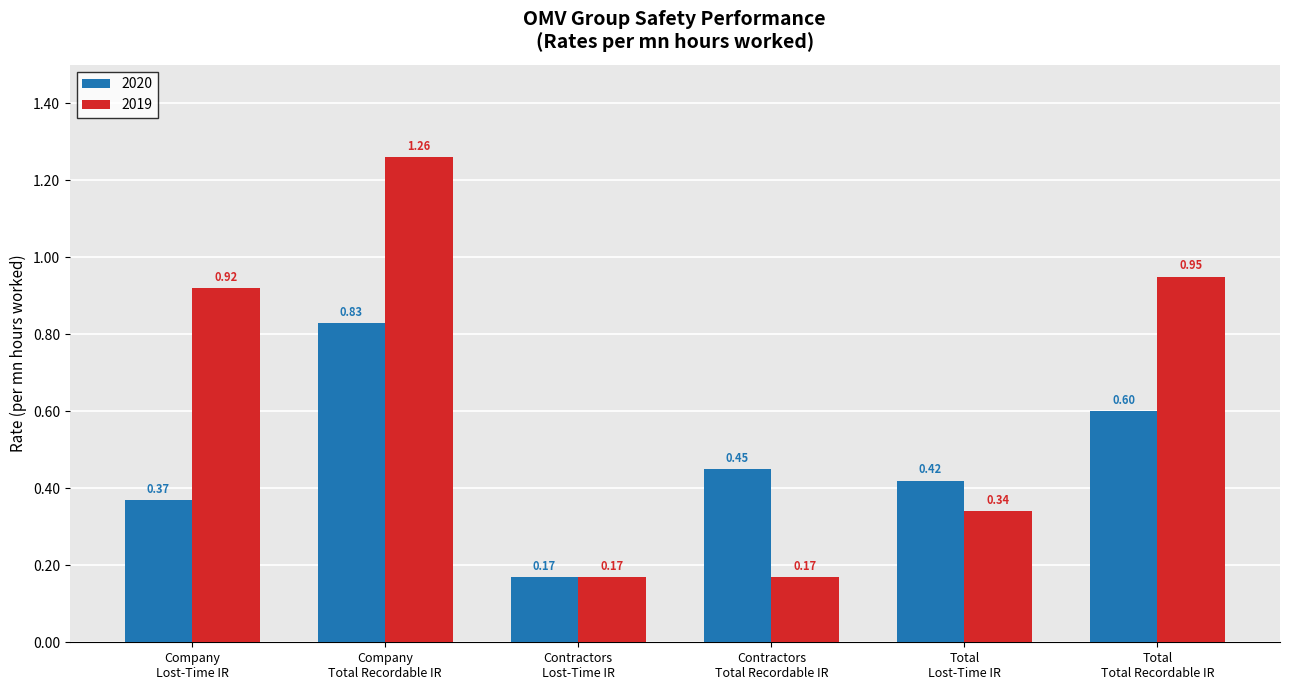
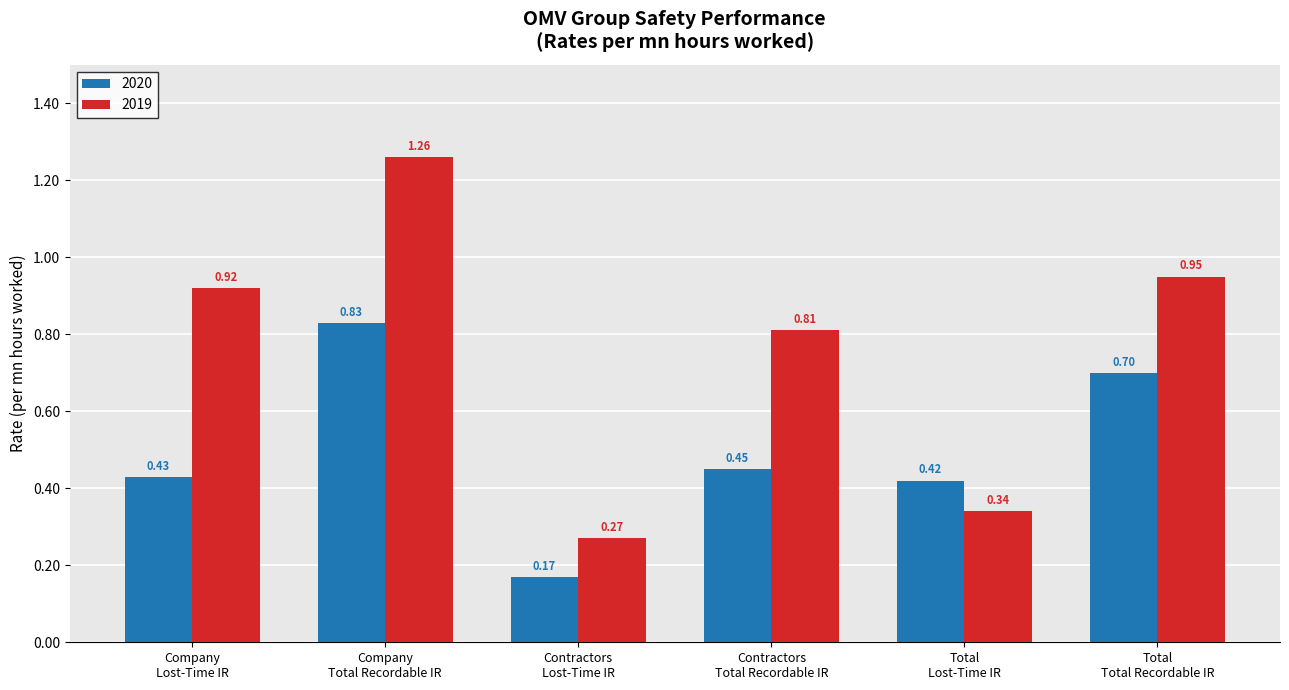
2020, Company Lost-Time IR: 0.37 -> 0.43
2019, Contractors Lost-Time IR: 0.17 -> 0.27
2019, Contractors Total Recordable IR: 0.17 -> 0.81
2020, Total Total Recordable IR: 0.60 -> 0.70
